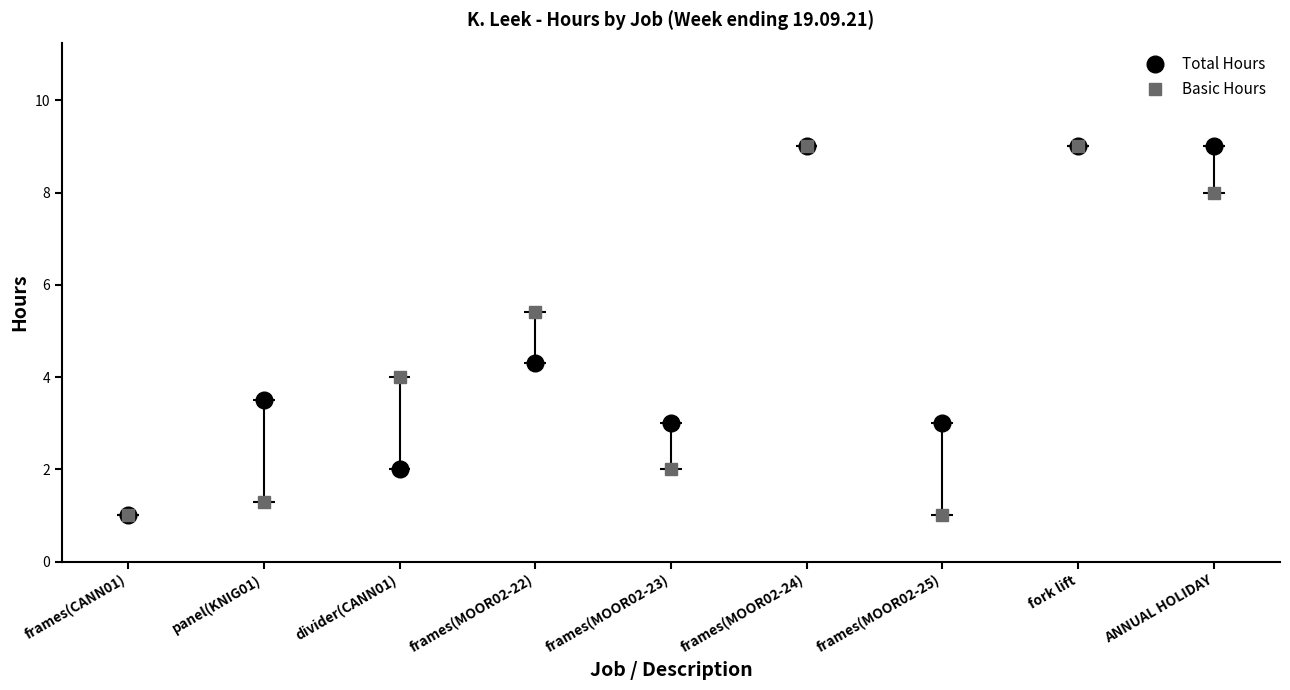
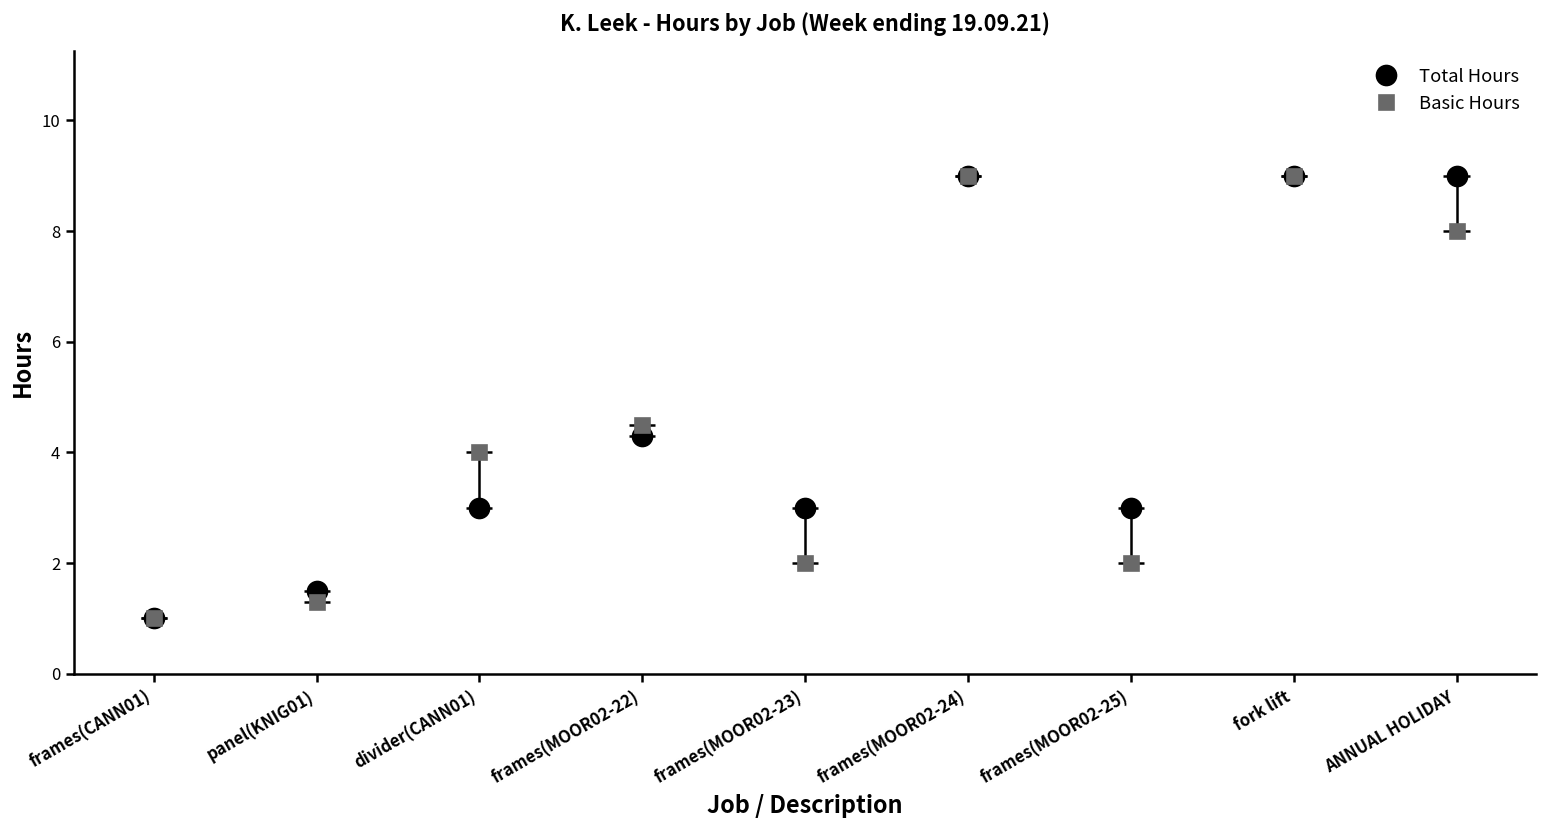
Total Hours, panel(KNIG01): 3.5 -> 1.5
Total Hours, divider(CANN01): 2 -> 3
Basic Hours, frames(MOOR02-22): 5.4 -> 4.5
Basic Hours, frames(MOOR02-25): 1 -> 2
